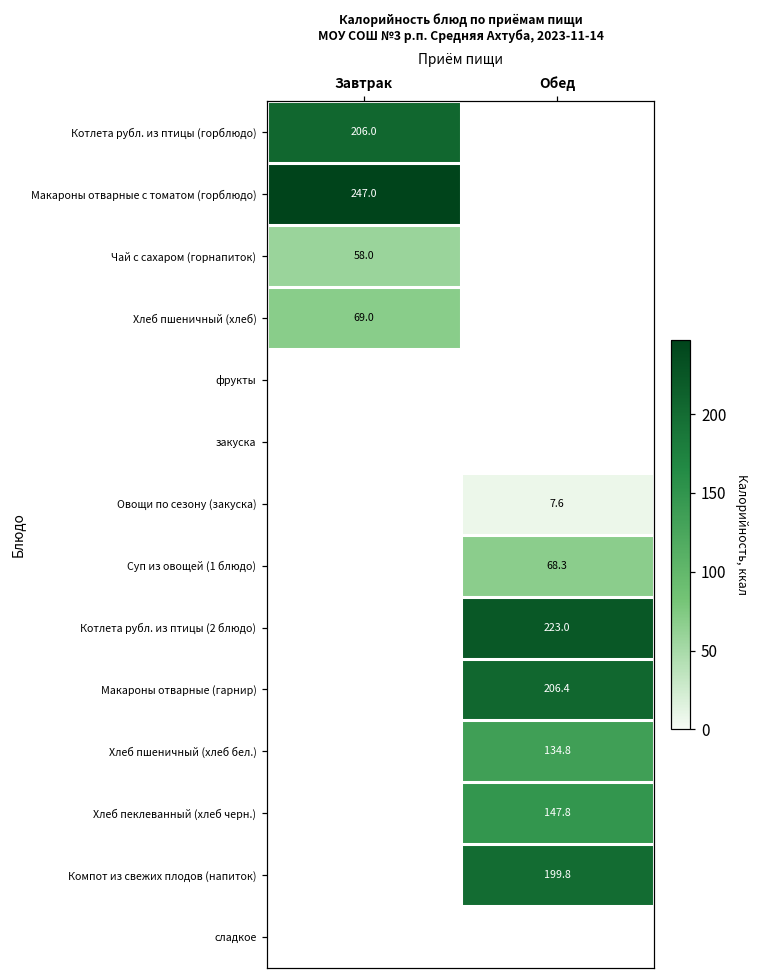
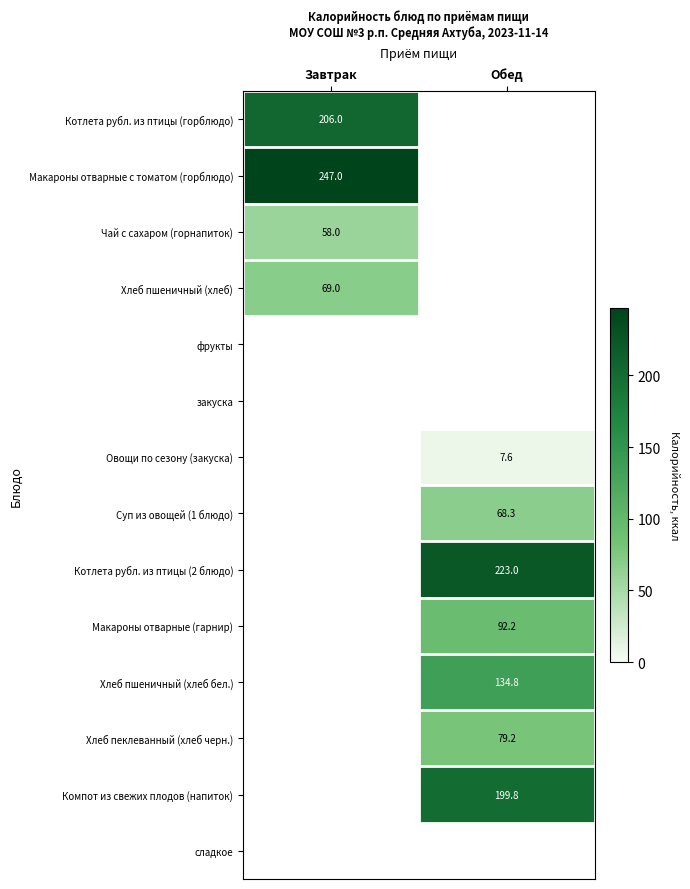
Макароны отварные (гарнир), Обед: 206.4 -> 92.2
Хлеб пеклеванный (хлеб черн.), Обед: 147.8 -> 79.2
